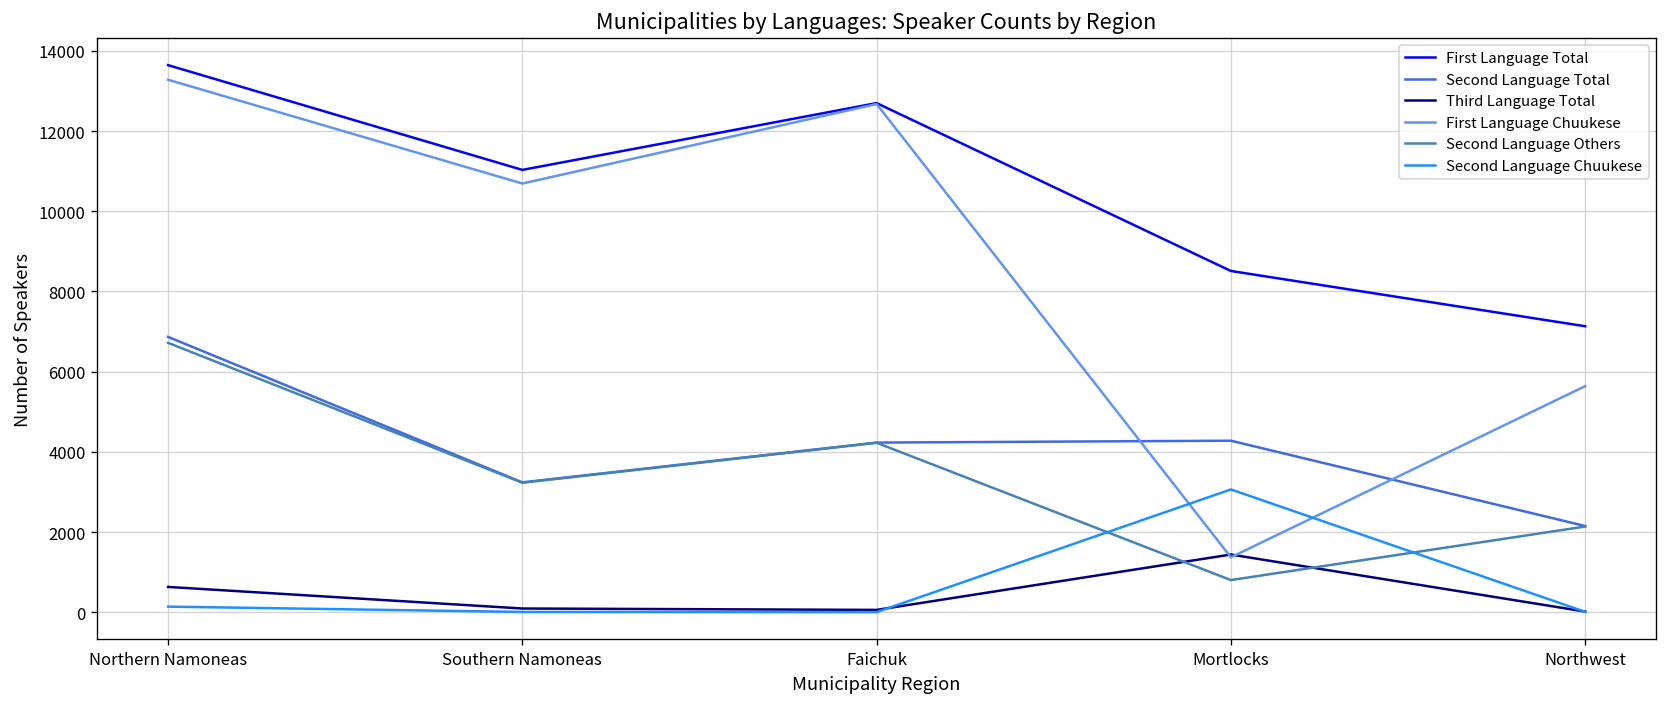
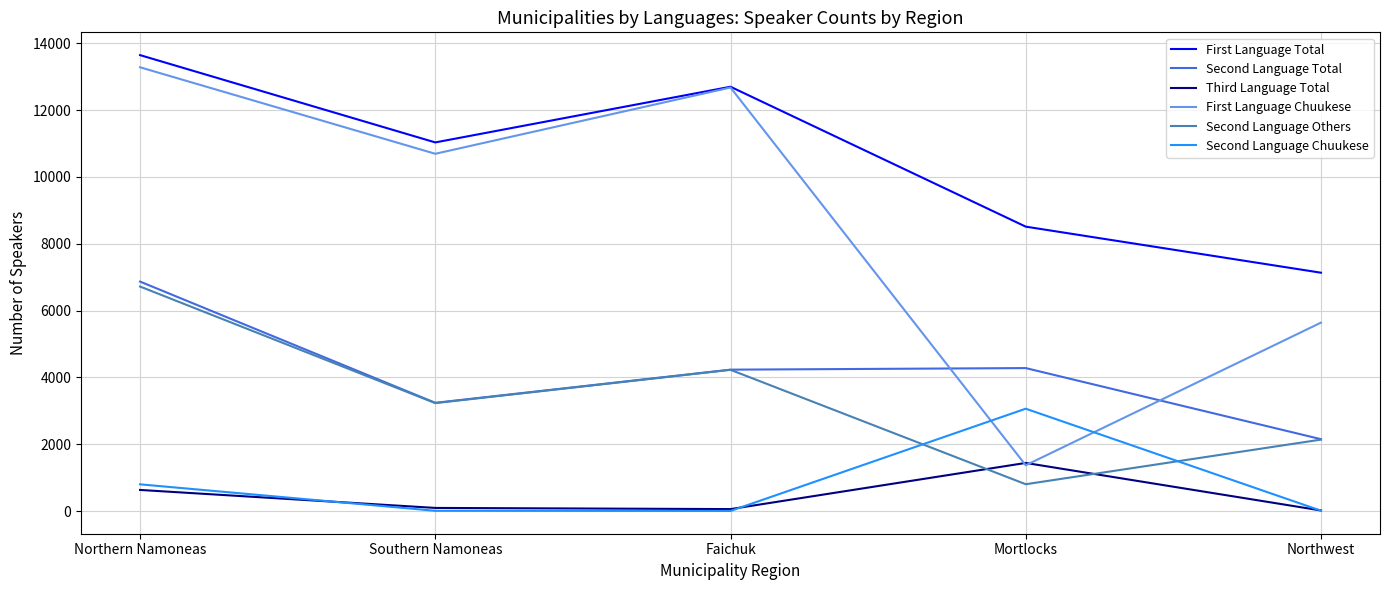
Second Language Chuukese, Northern Namoneas: 100 -> 800
